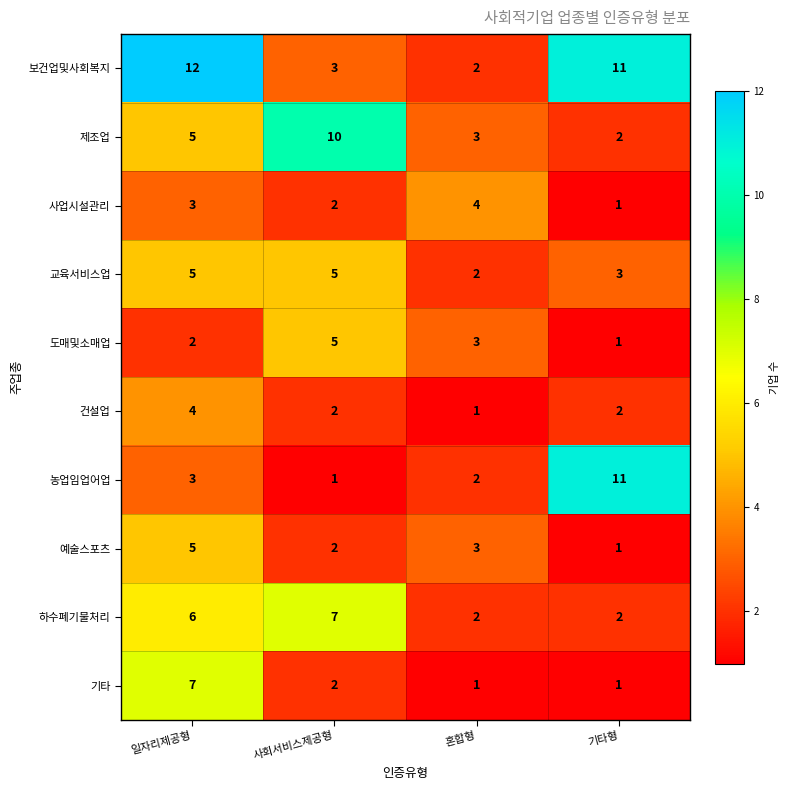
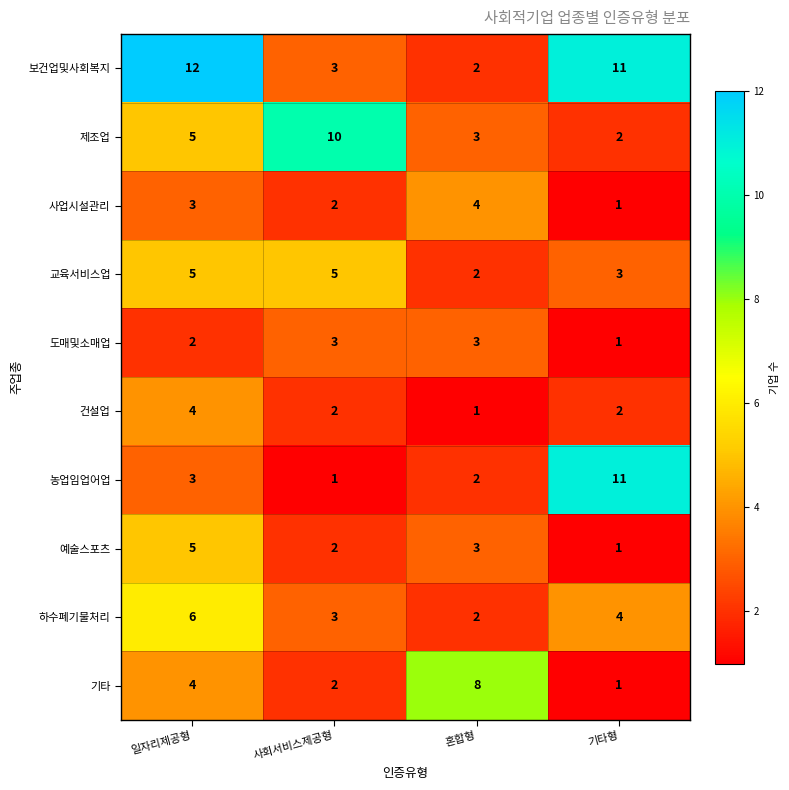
도매및소매업, 사회서비스제공형: 5 -> 3
하수폐기물처리, 사회서비스제공형: 7 -> 3
하수폐기물처리, 기타형: 2 -> 4
기타, 일자리제공형: 7 -> 4
기타, 혼합형: 1 -> 8
